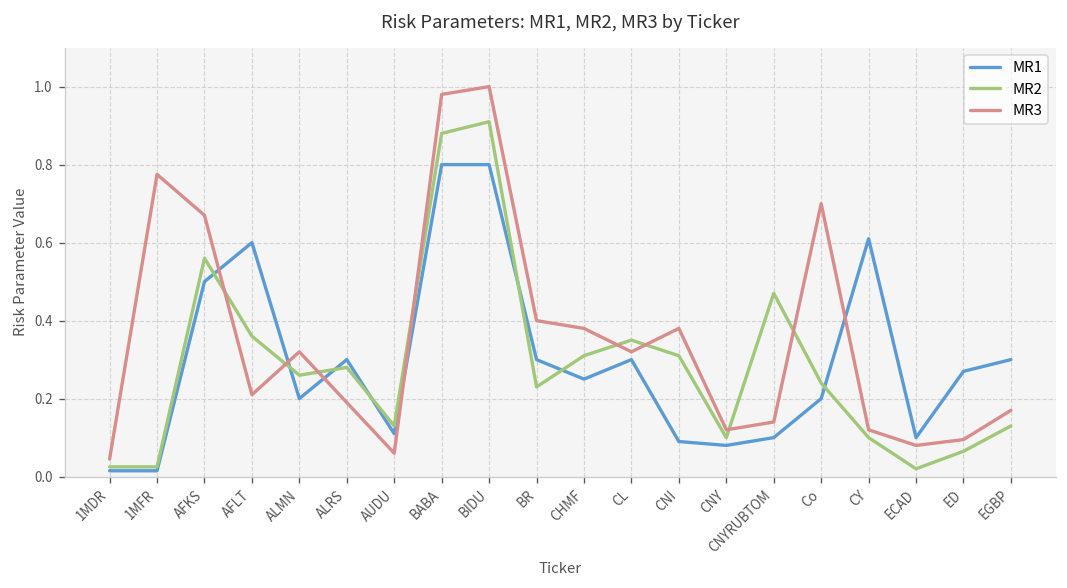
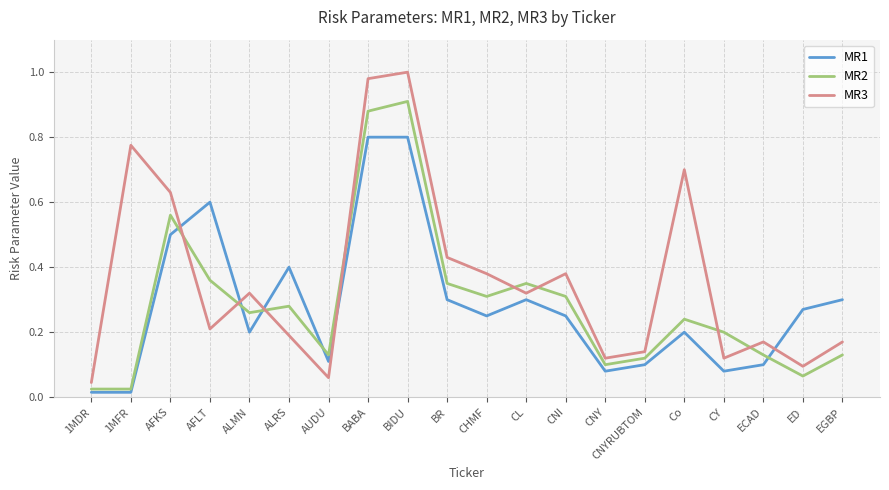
MR3, AFKS: 0.67 -> 0.63
MR1, ALRS: 0.3 -> 0.4
MR2, BR: 0.23 -> 0.35
MR3, BR: 0.40 -> 0.43
MR1, CNI: 0.09 -> 0.25
MR2, CNYRUBTOM: 0.47 -> 0.12
MR1, CY: 0.61 -> 0.08
MR2, CY: 0.1 -> 0.2
MR2, ECAD: 0.02 -> 0.13
MR3, ECAD: 0.08 -> 0.17
